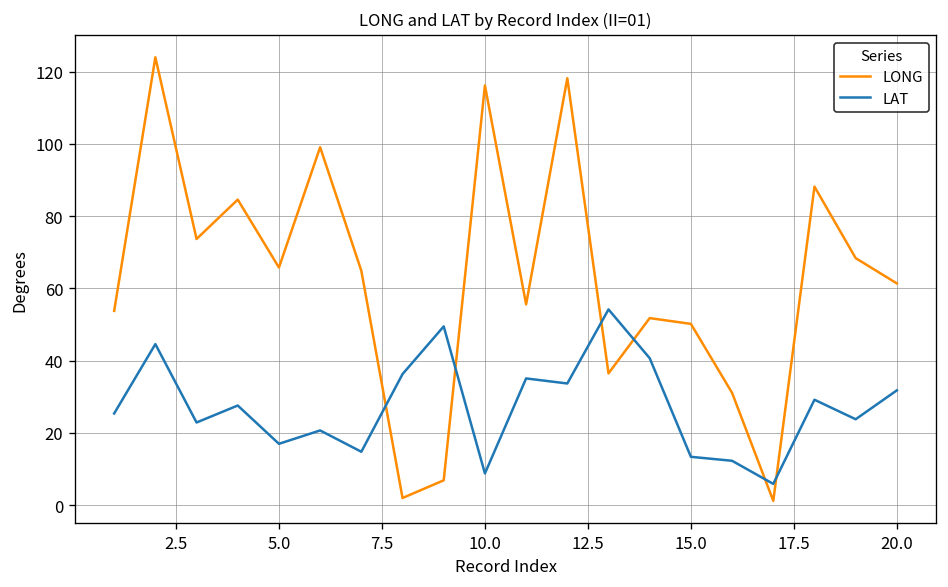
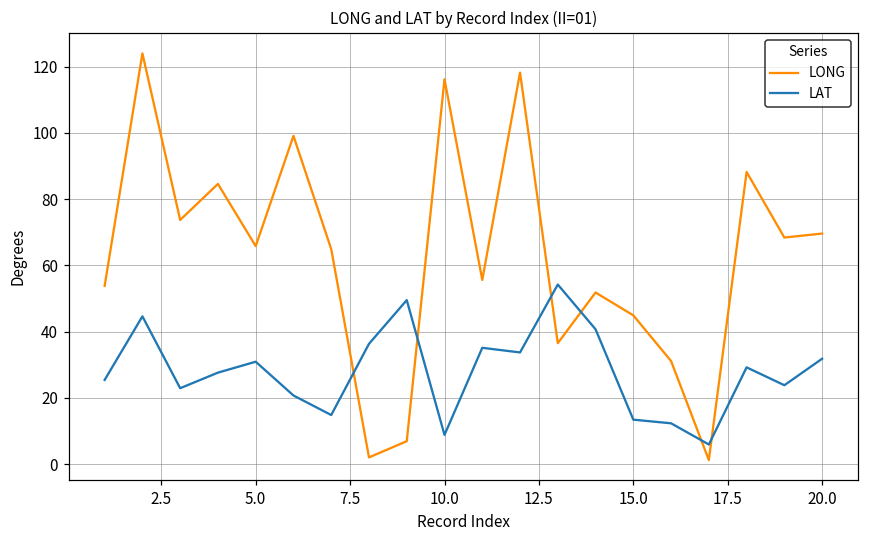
LAT, 5.0: 17 -> 31
LONG, 15.0: 50 -> 45
LONG, 20.0: 61 -> 70
